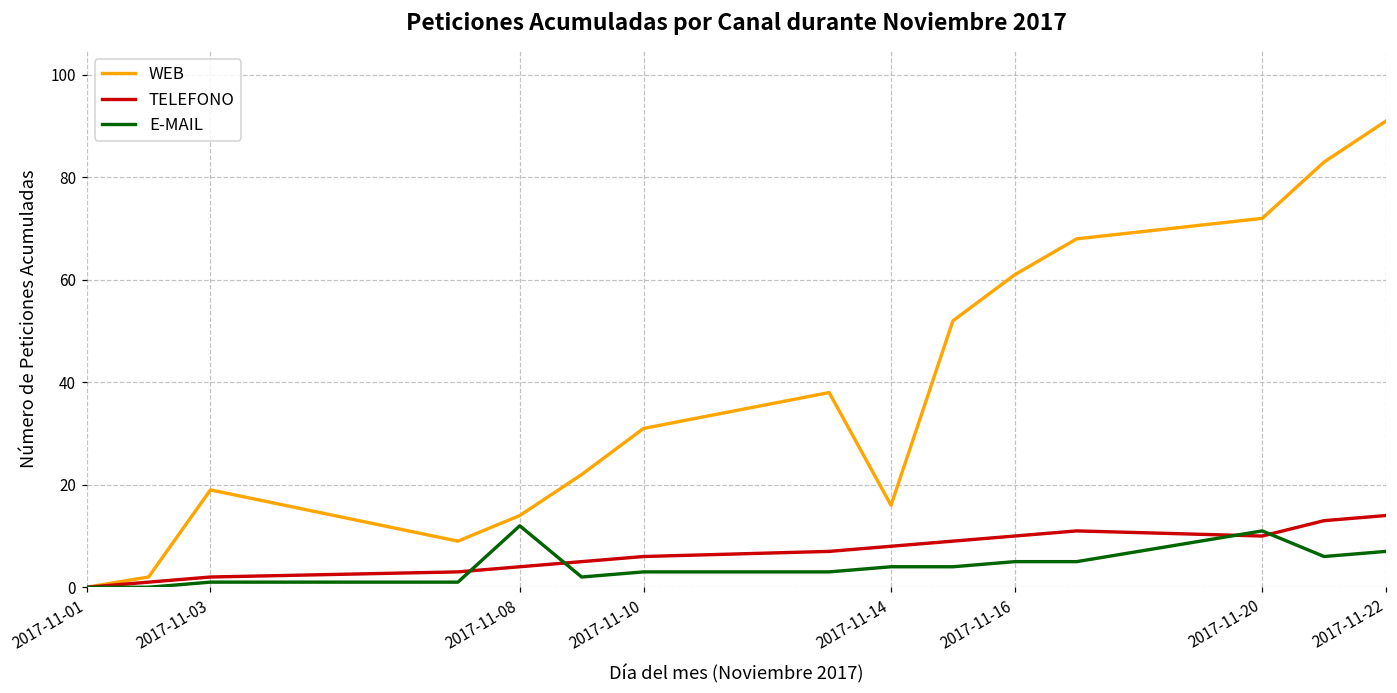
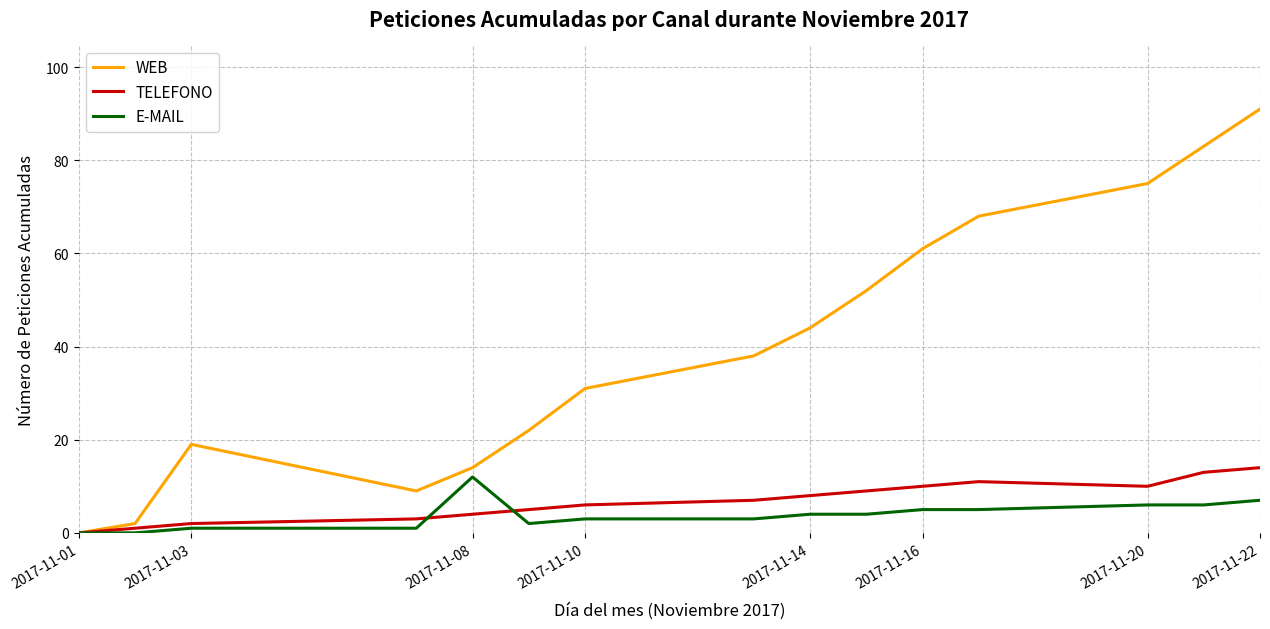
WEB, 2017-11-14: 16 -> 44
WEB, 2017-11-20: 72 -> 75
E-MAIL, 2017-11-20: 11 -> 6
